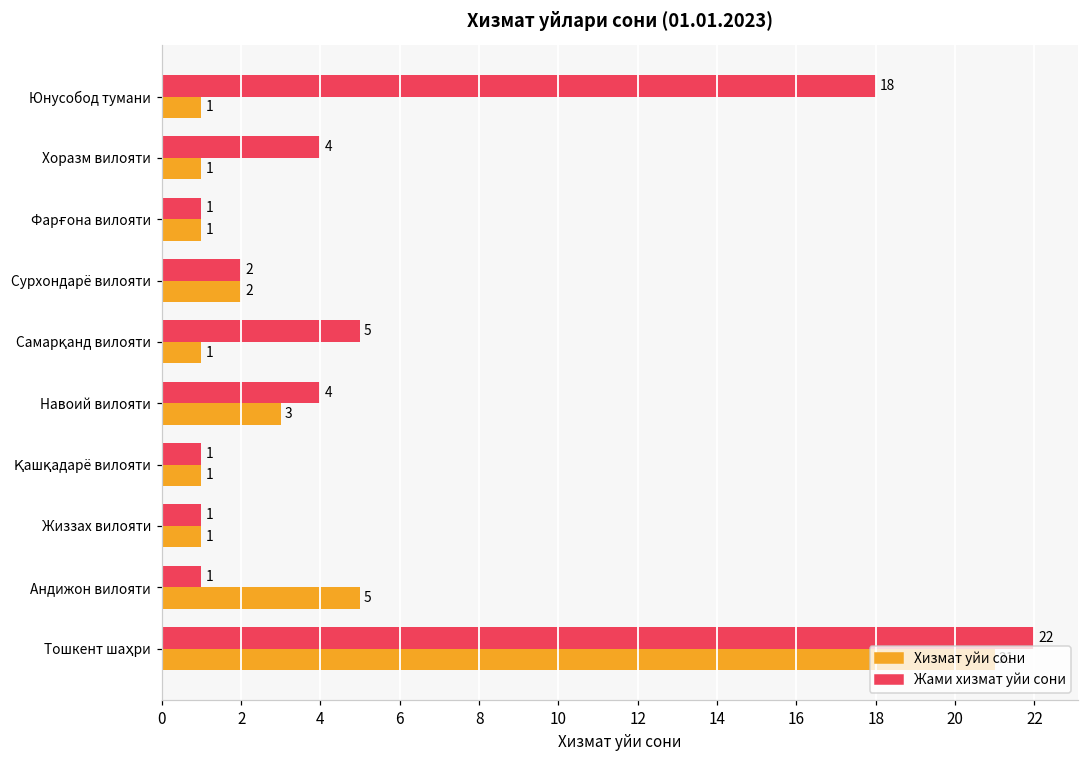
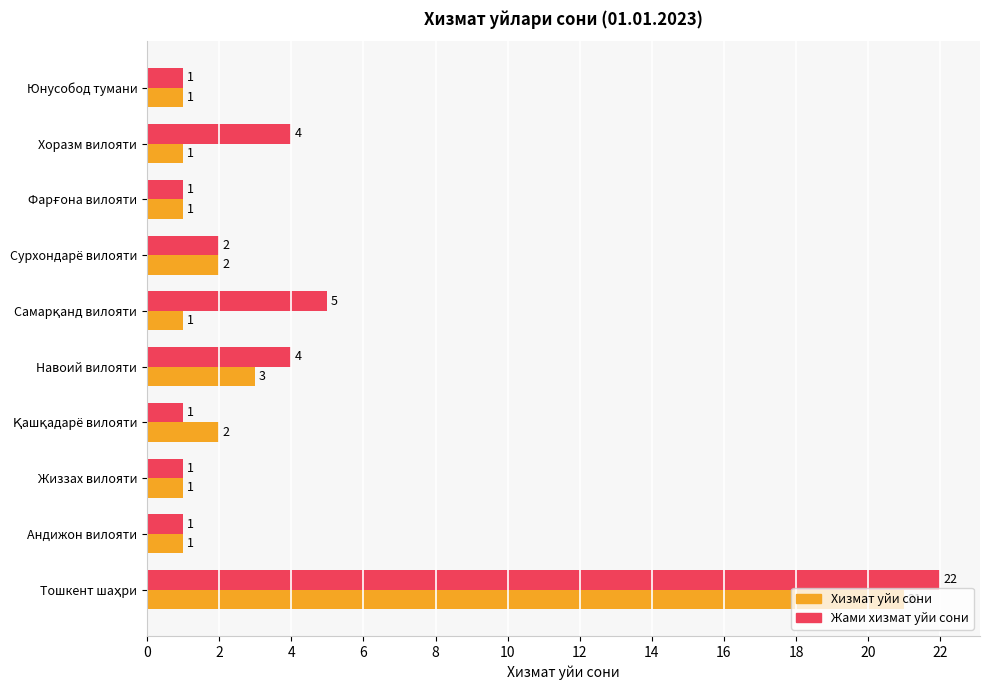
Жами хизмат уйи сони, Юнусобод тумани: 18 -> 1
Хизмат уйи сони, Қашқадарё вилояти: 1 -> 2
Хизмат уйи сони, Андижон вилояти: 5 -> 1
